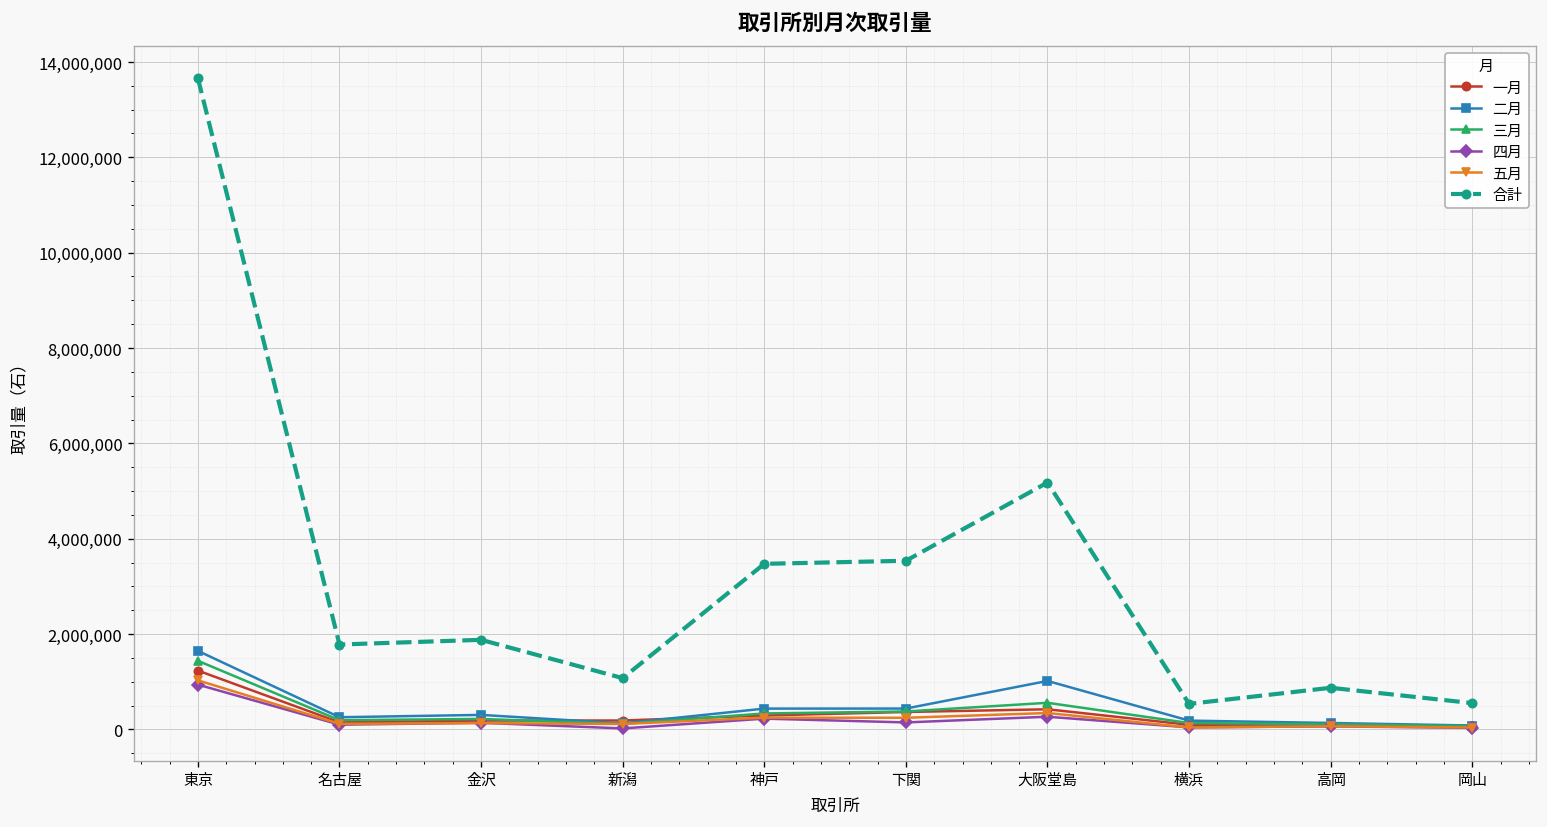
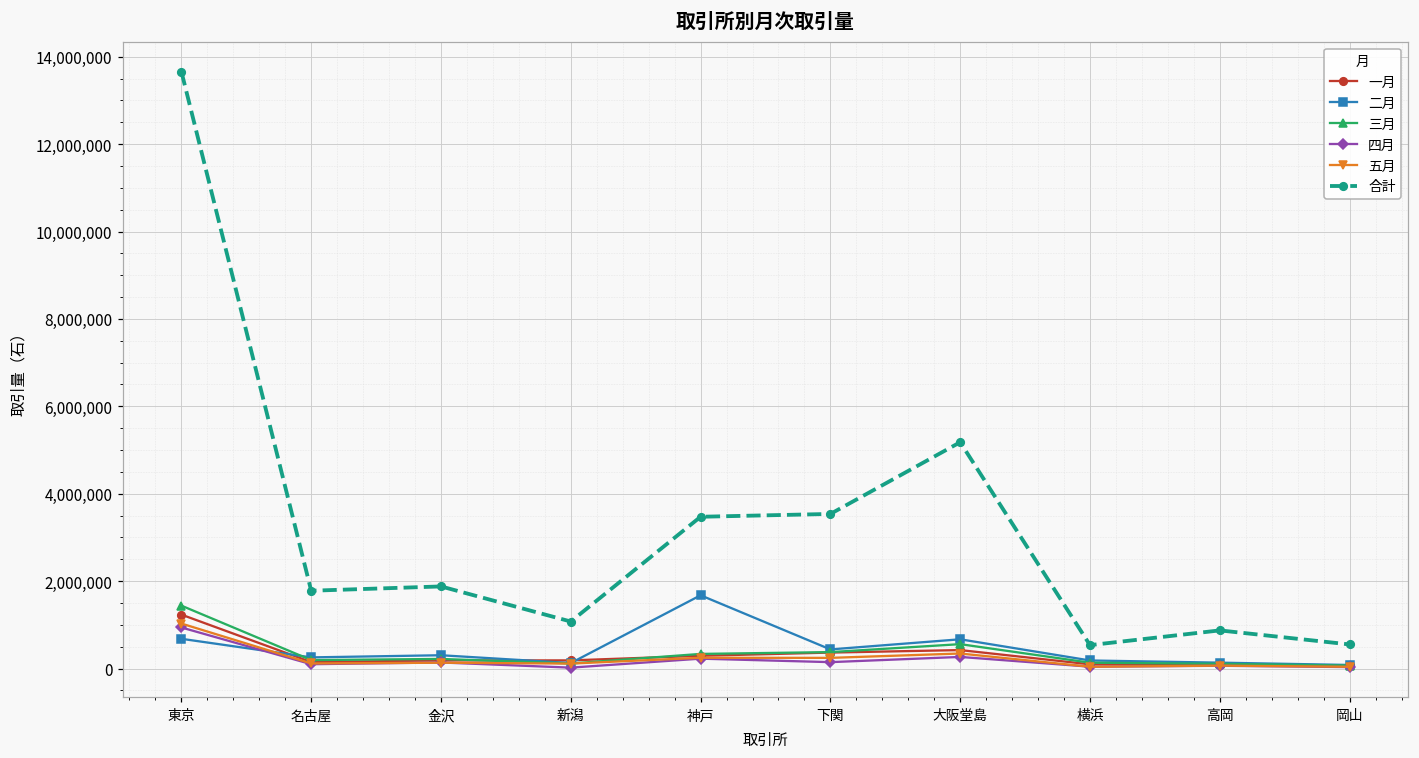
二月, 東京: 1,600,000 -> 700,000
二月, 神戸: 400,000 -> 1,700,000
二月, 大阪堂島: 1,000,000 -> 700,000
